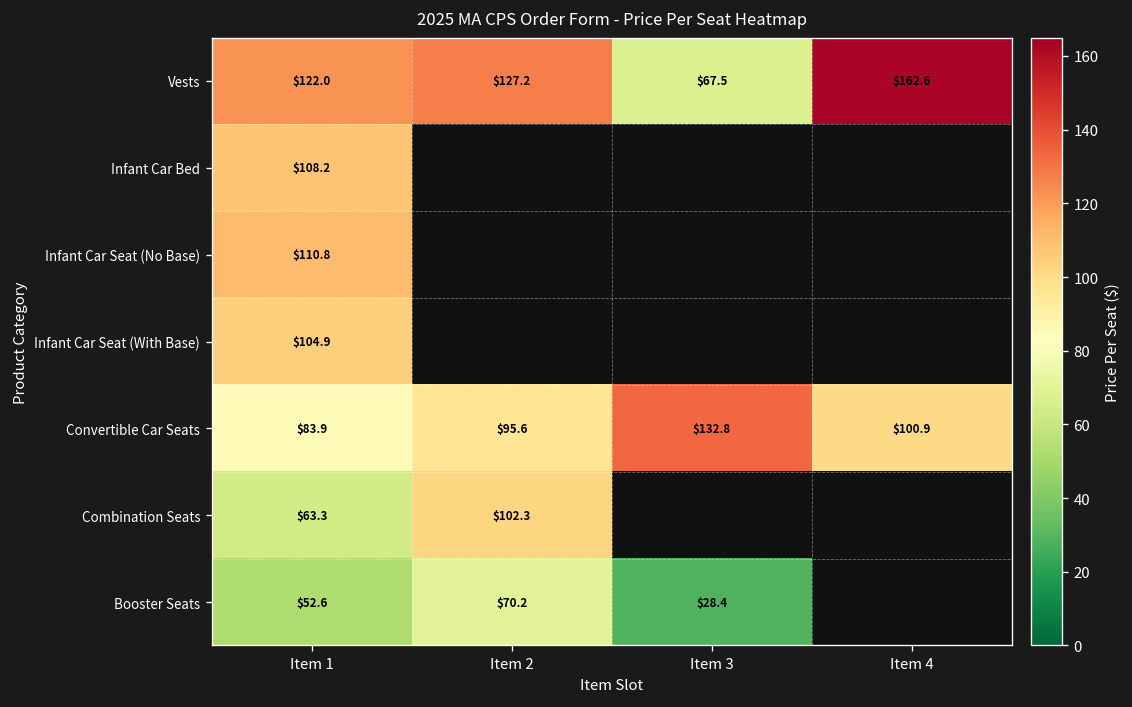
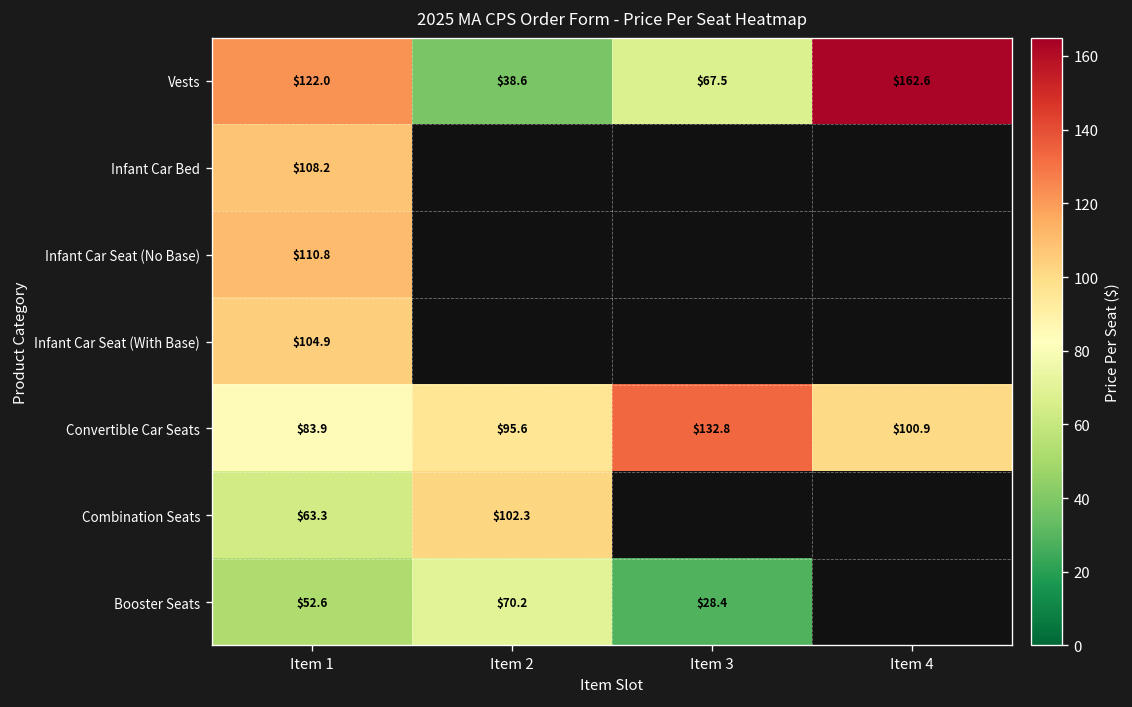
Vests, Item 2: $127.2 -> $38.6
